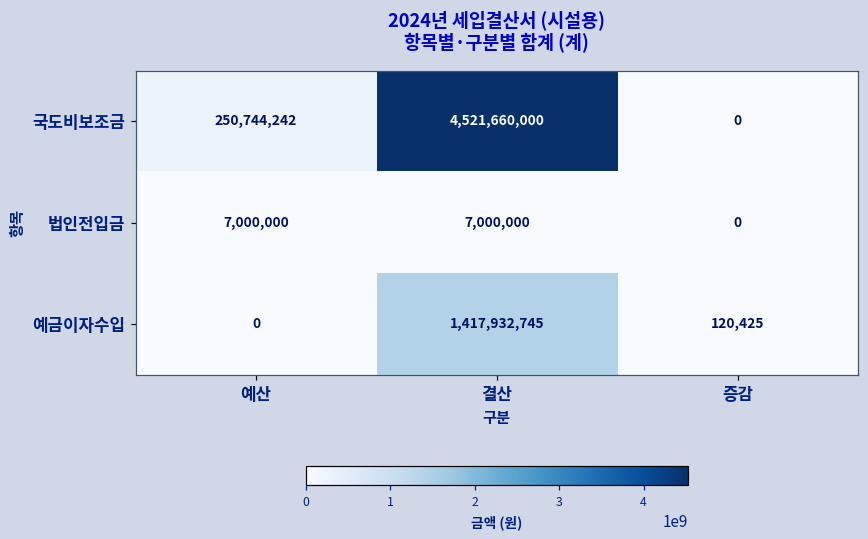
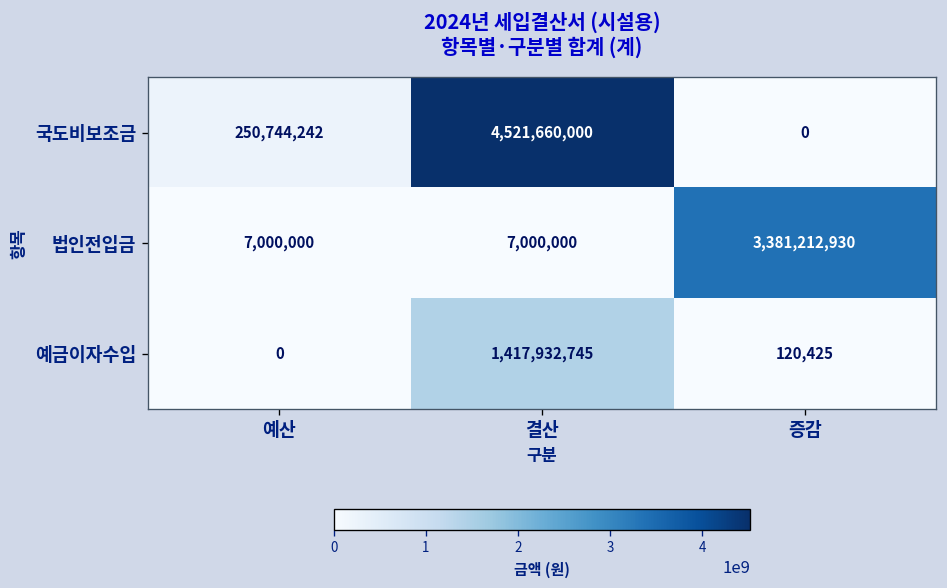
법인전입금, 증감: 0 -> 3,381,212,930
